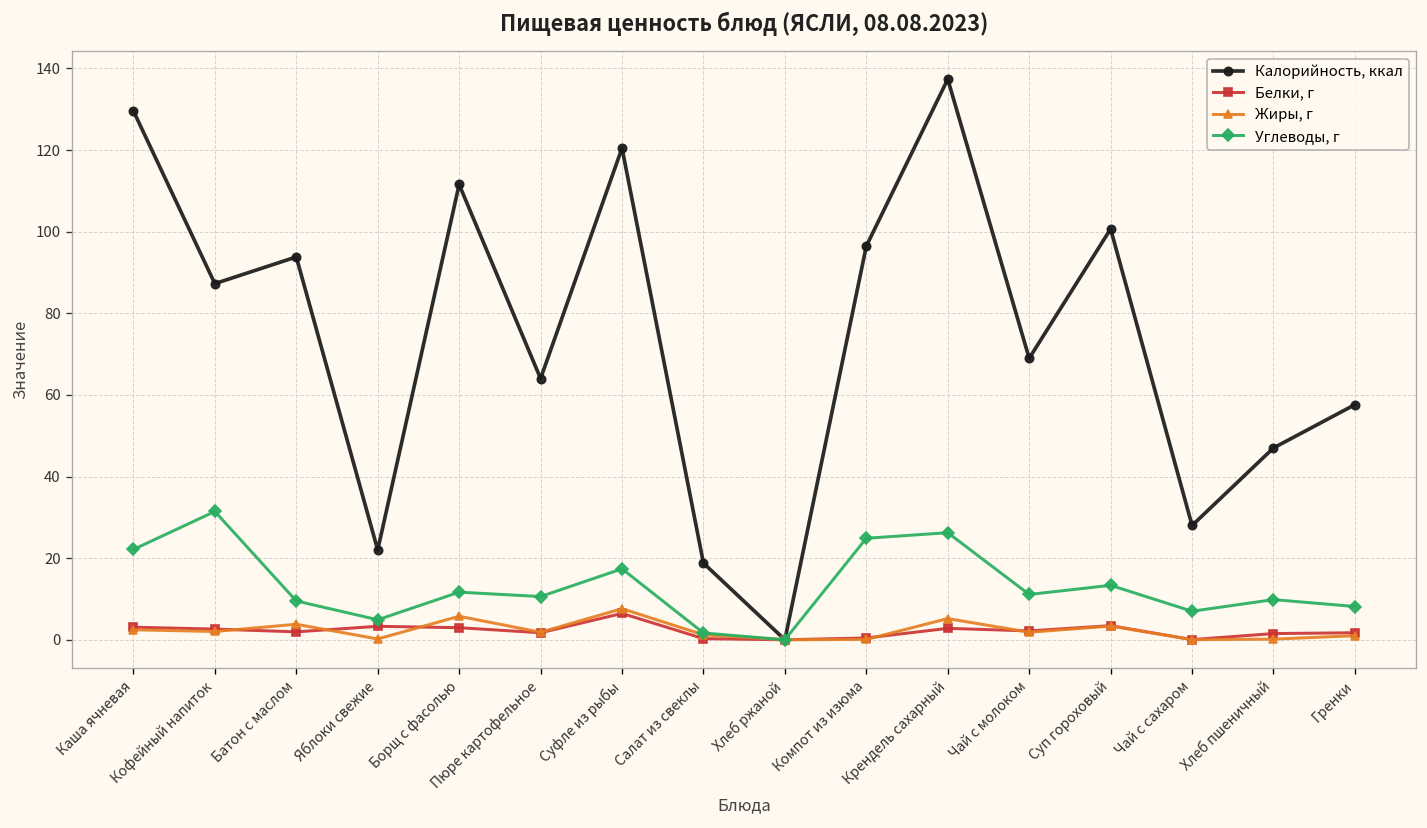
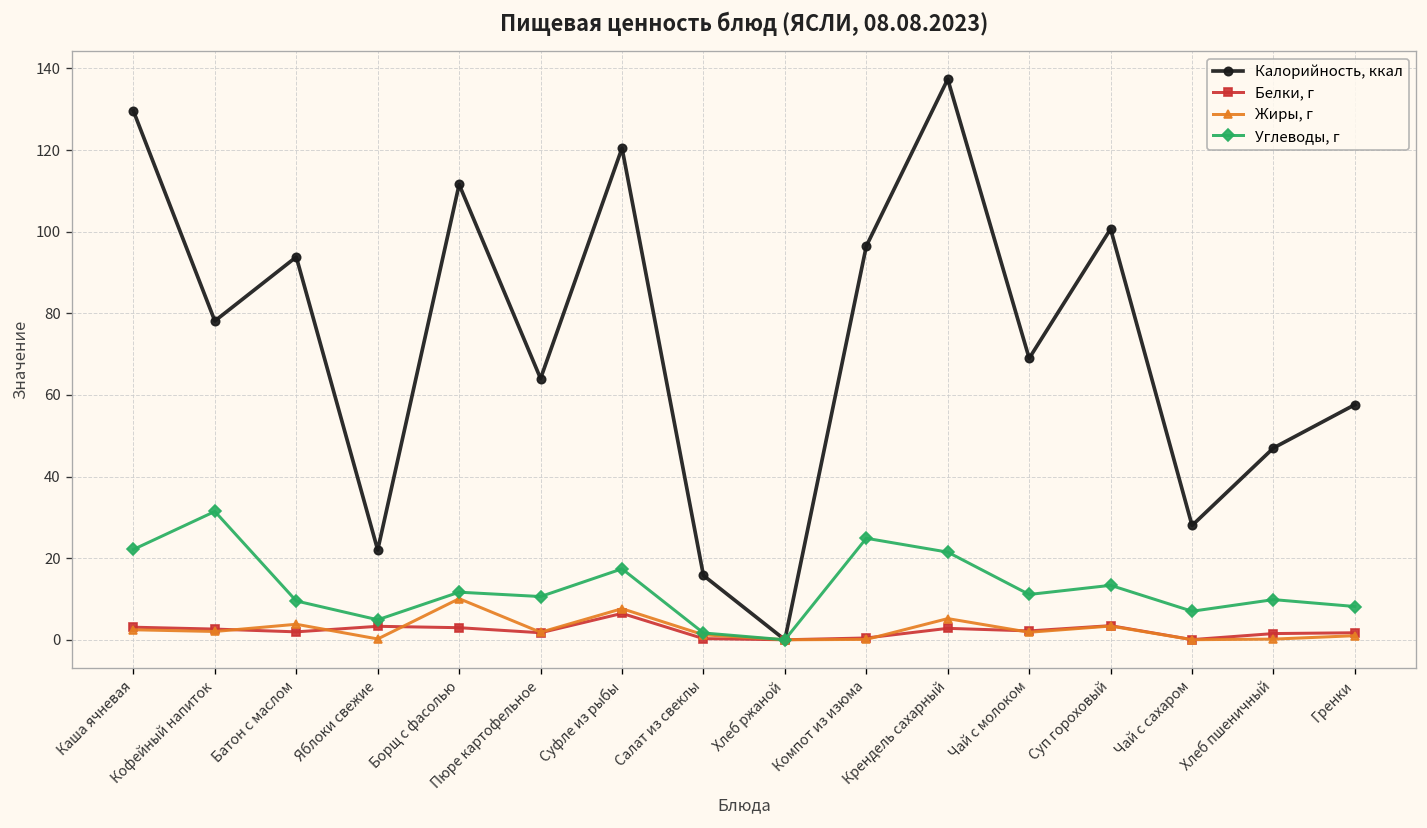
Калорийность, ккал, Кофейный напиток: 87 -> 78
Жиры, г, Борщ с фасолью: 6 -> 10
Калорийность, ккал, Салат из свеклы: 19 -> 16
Углеводы, г, Крендель сахарный: 26 -> 21
